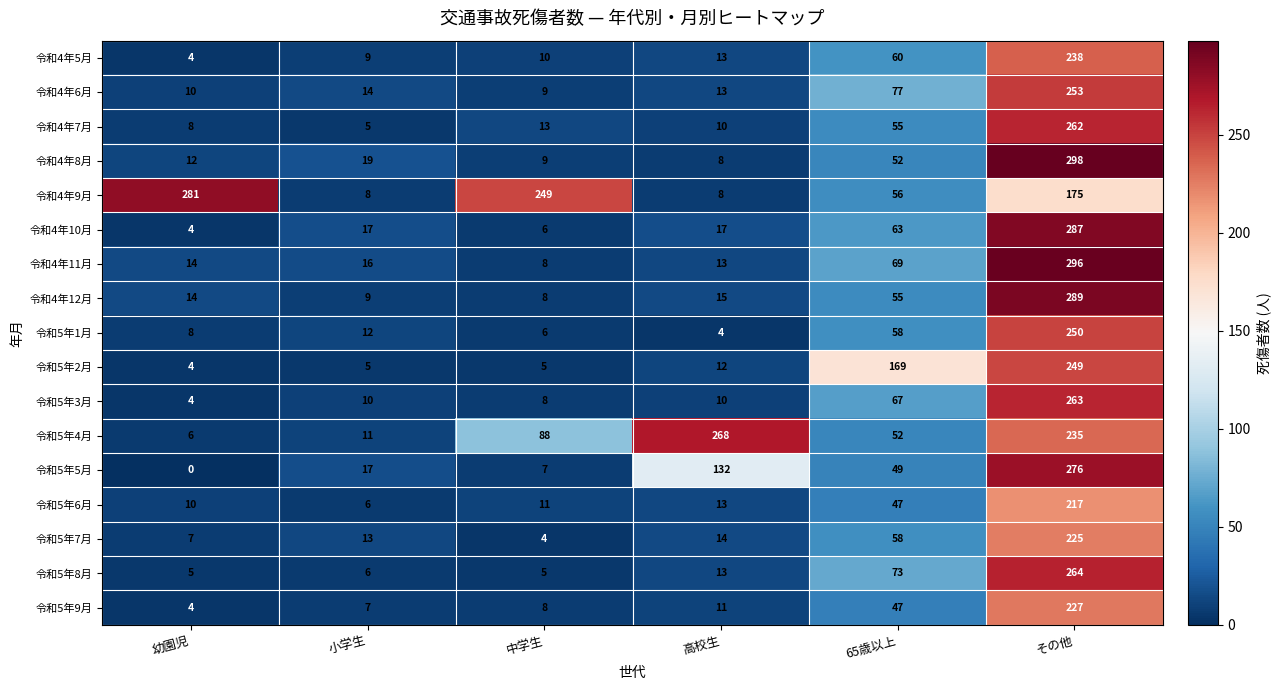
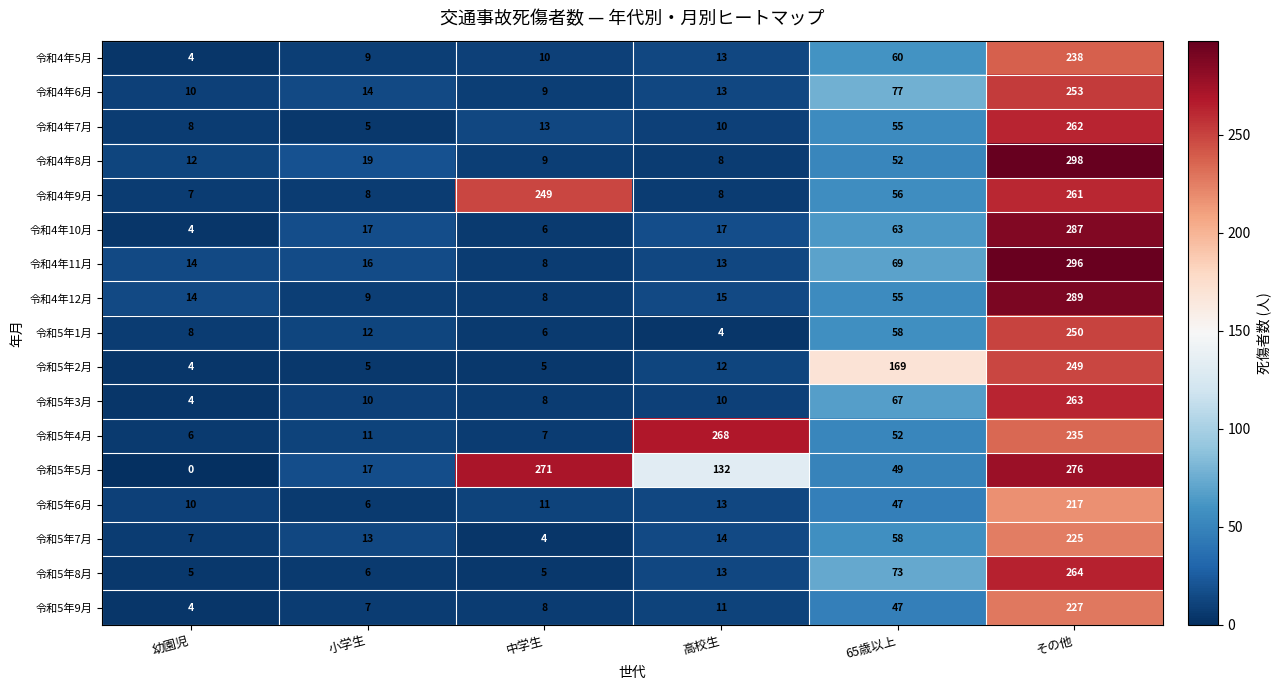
令和4年9月, 幼園児: 281 -> 7
令和4年9月, その他: 175 -> 261
令和5年4月, 中学生: 88 -> 7
令和5年5月, 中学生: 7 -> 271
